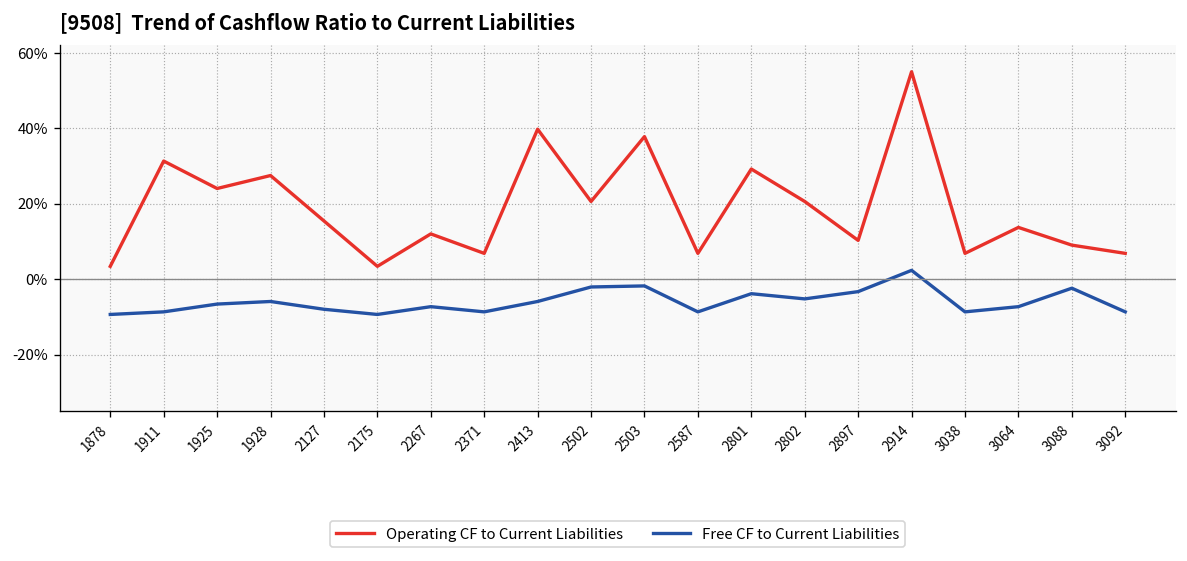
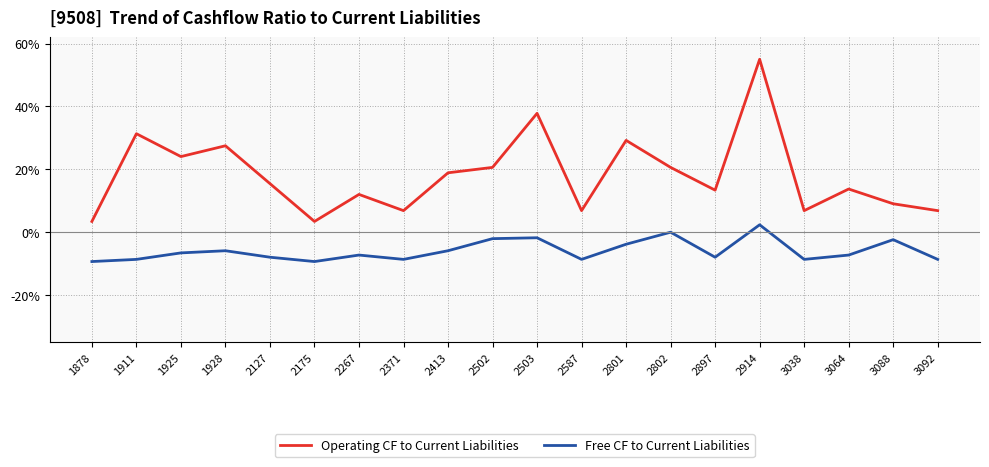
Operating CF to Current Liabilities, 2413: 40% -> 19%
Free CF to Current Liabilities, 2802: -5% -> 0%
Operating CF to Current Liabilities, 2897: 10% -> 13%
Free CF to Current Liabilities, 2897: -3% -> -8%
